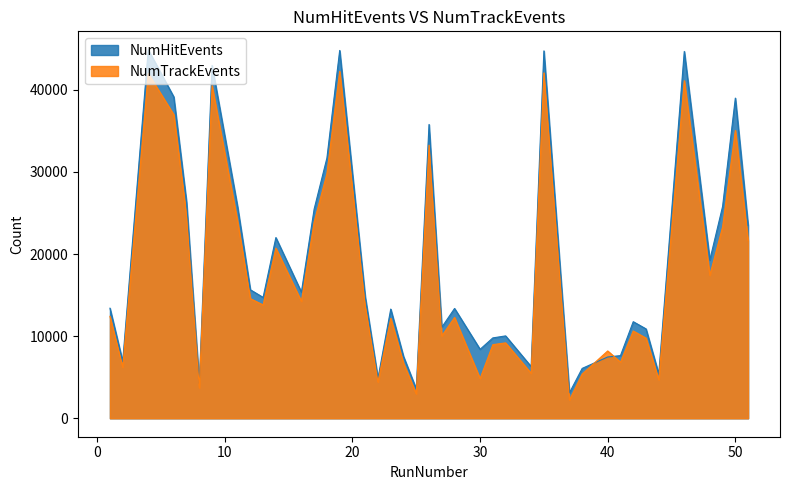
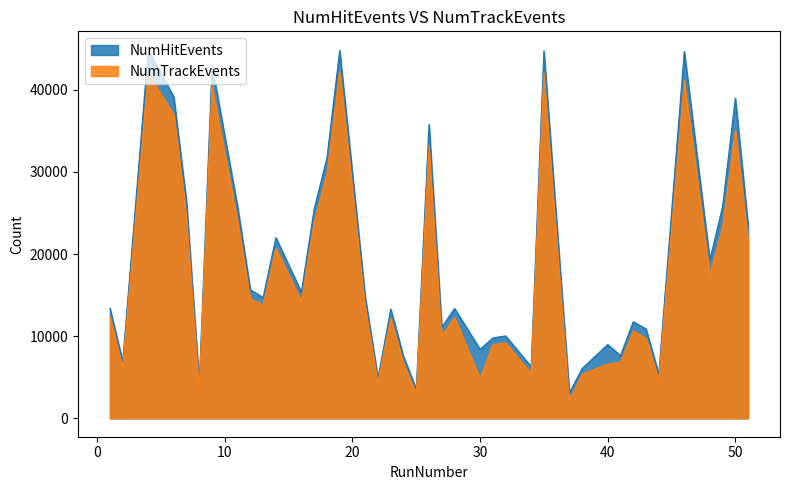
NumHitEvents, 40: 7000 -> 9000
NumTrackEvents, 40: 8000 -> 7000
